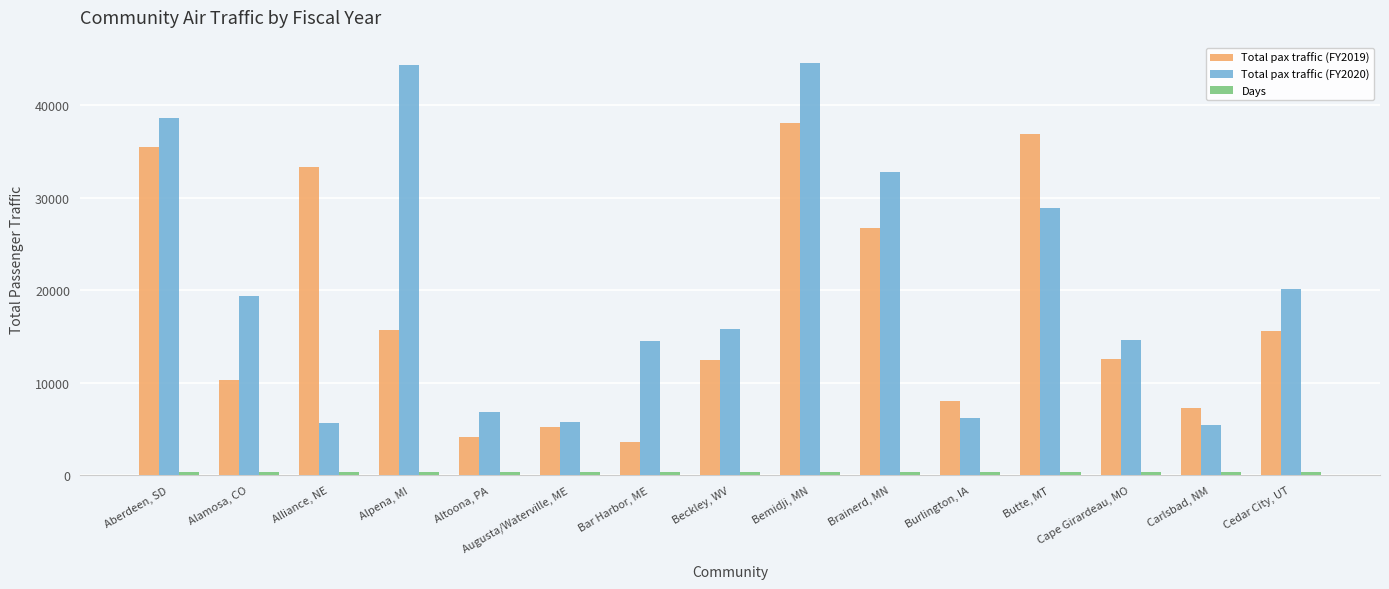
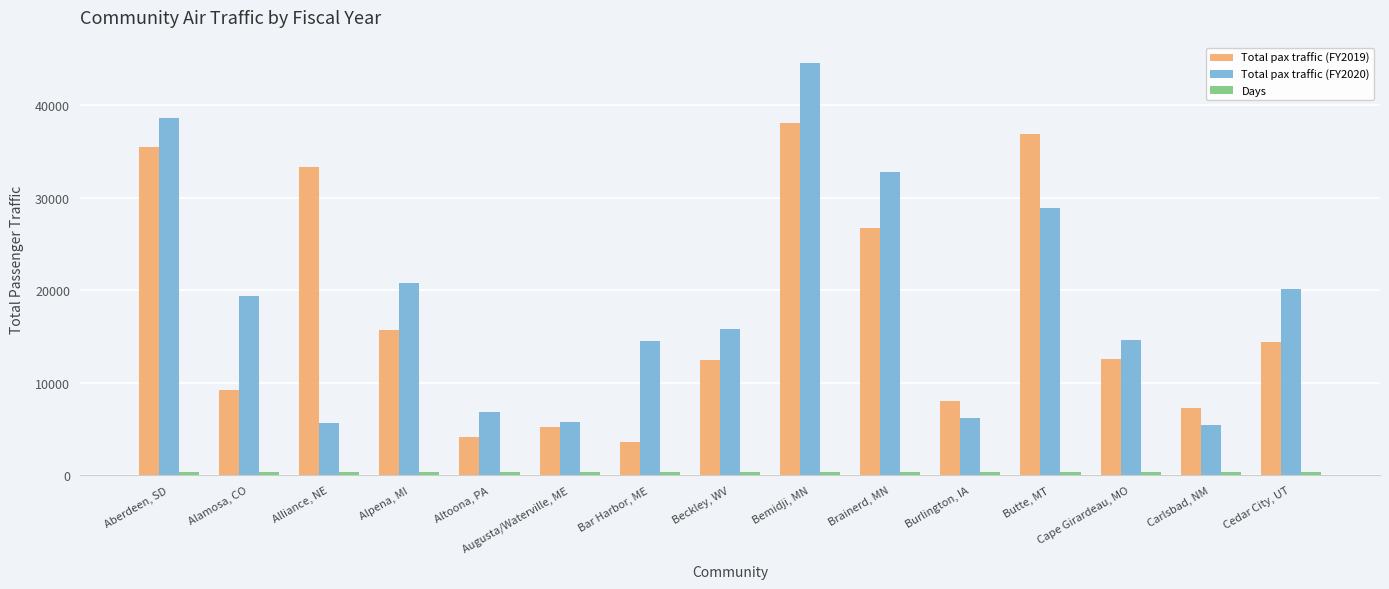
Total pax traffic (FY2019), Alamosa, CO: 10000 -> 9000
Total pax traffic (FY2020), Alpena, MI: 44000 -> 21000
Total pax traffic (FY2019), Cedar City, UT: 16000 -> 14000
